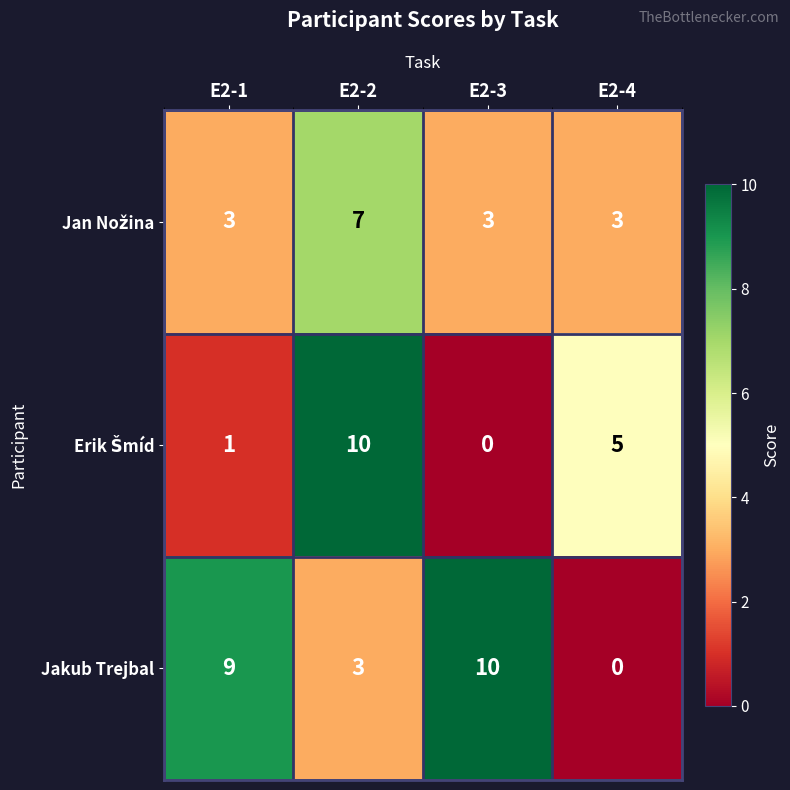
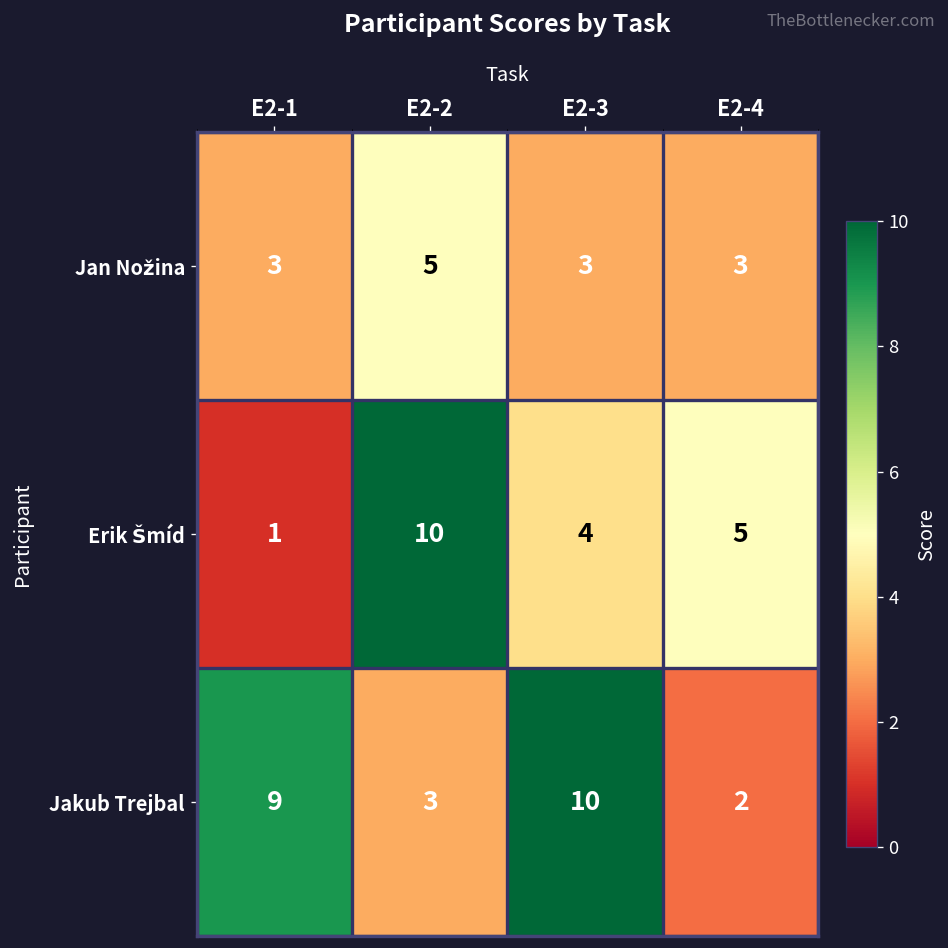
Jan Nožina, E2-2: 7 -> 5
Erik Šmíd, E2-3: 0 -> 4
Jakub Trejbal, E2-4: 0 -> 2
